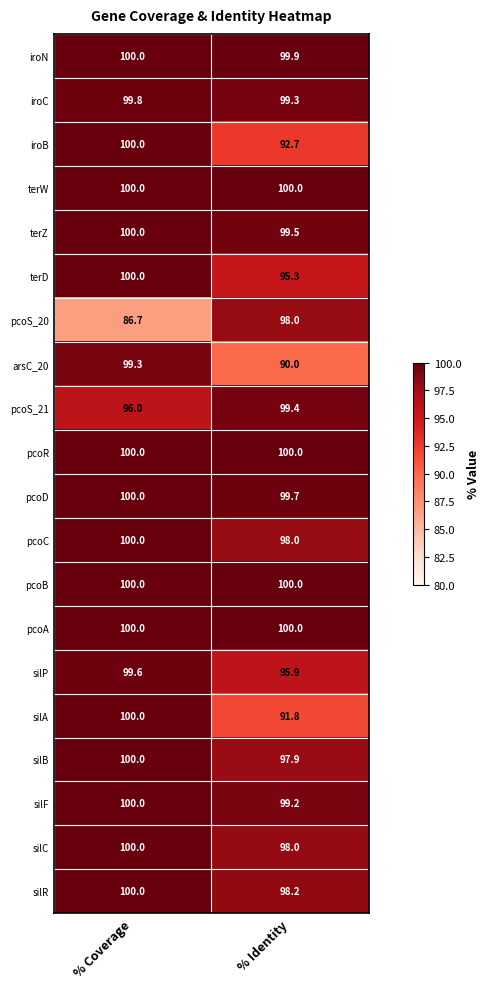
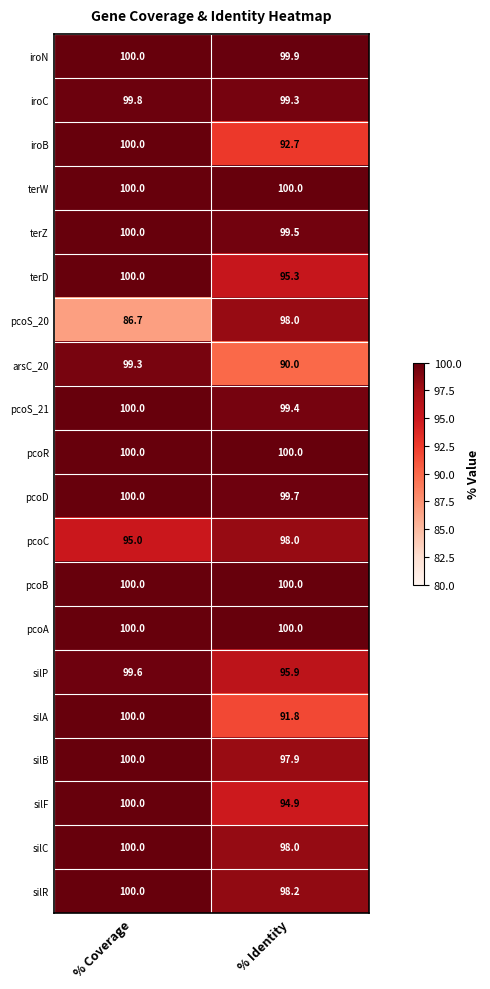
pcoS_21, % Coverage: 96.0 -> 100.0
pcoC, % Coverage: 100.0 -> 95.0
silF, % Identity: 99.2 -> 94.9
